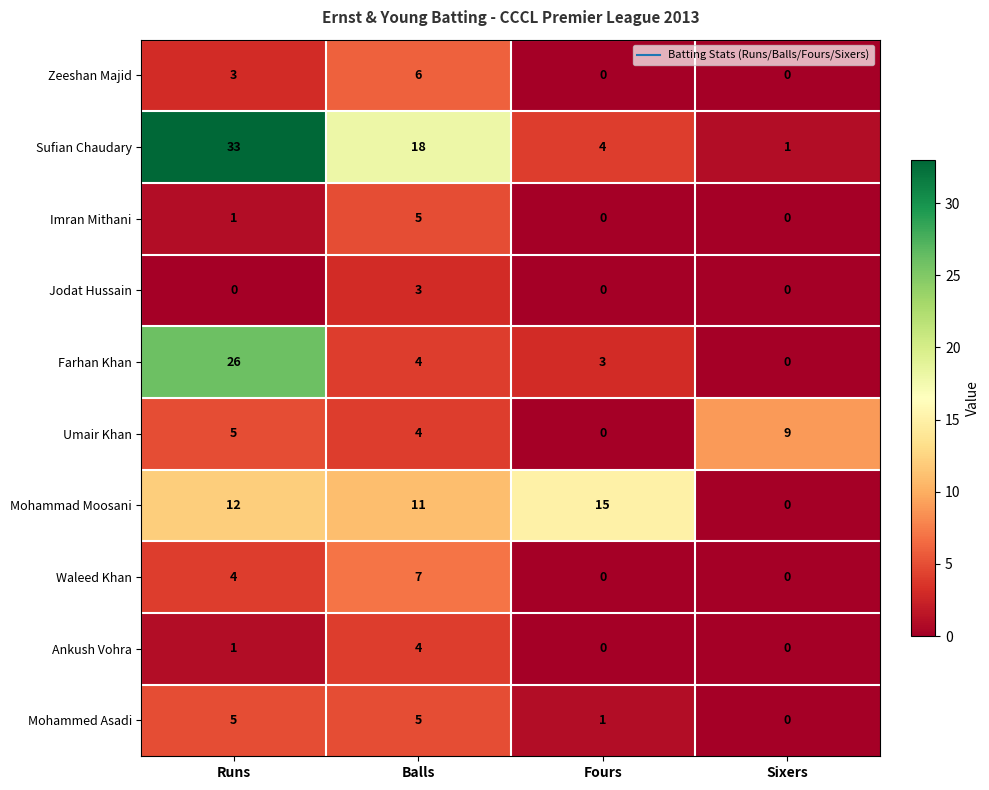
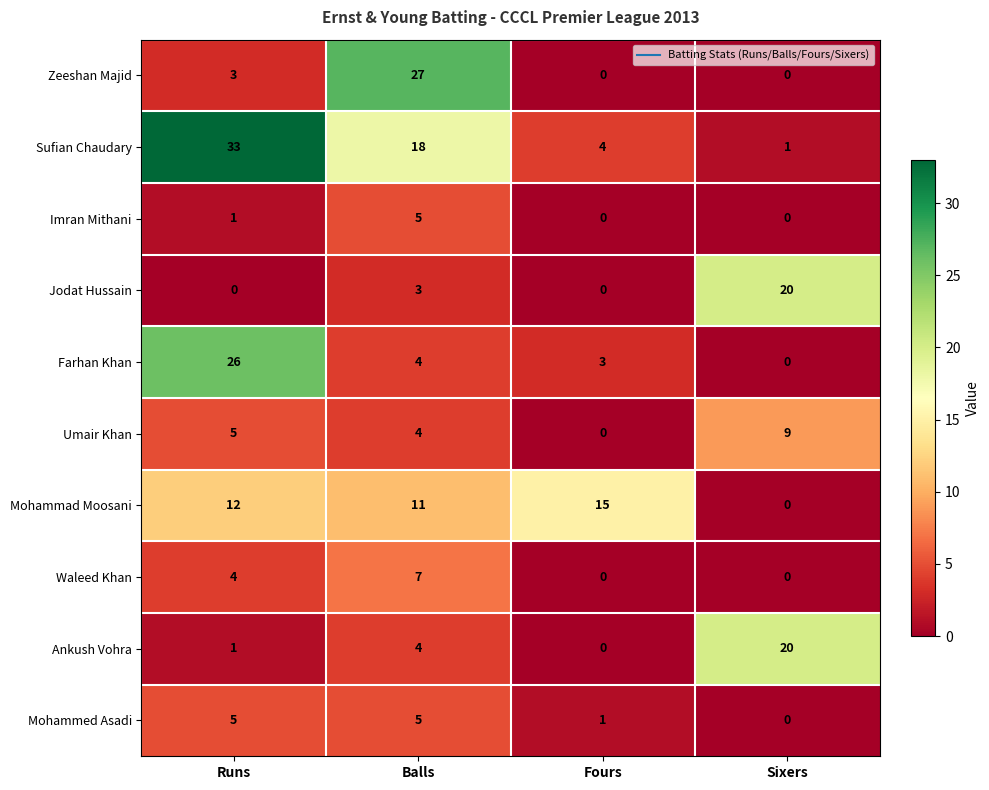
Zeeshan Majid, Balls: 6 -> 27
Jodat Hussain, Sixers: 0 -> 20
Ankush Vohra, Sixers: 0 -> 20
